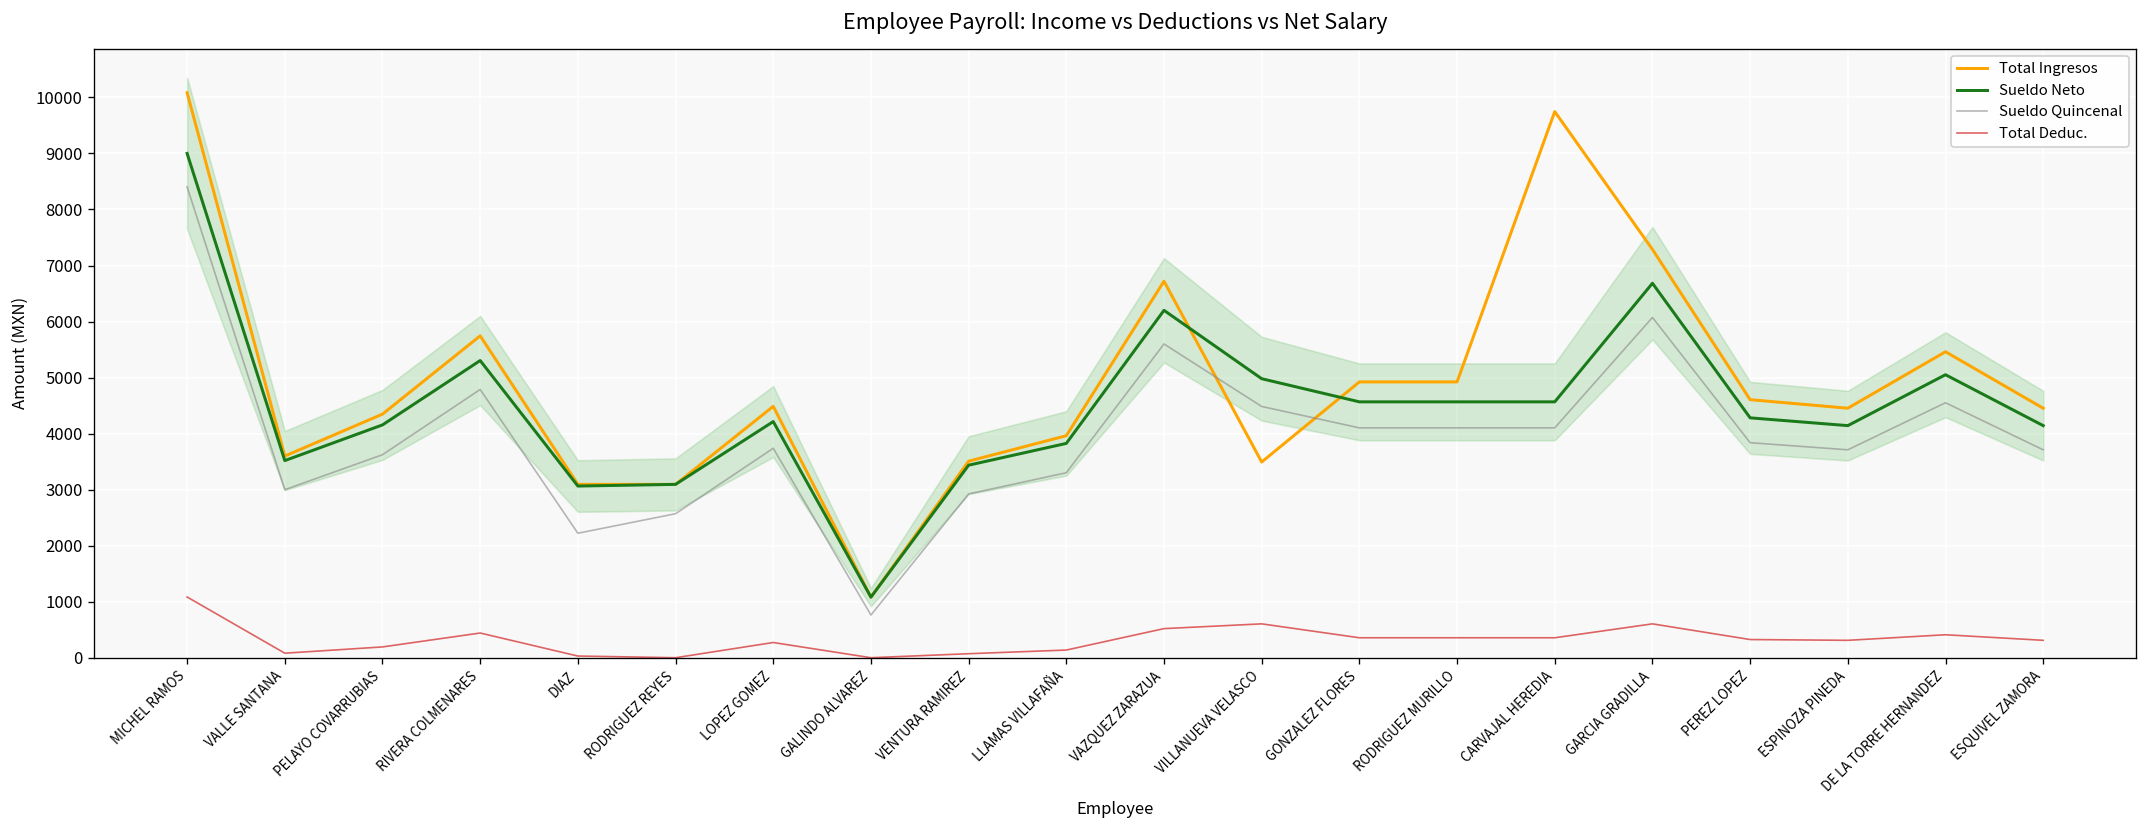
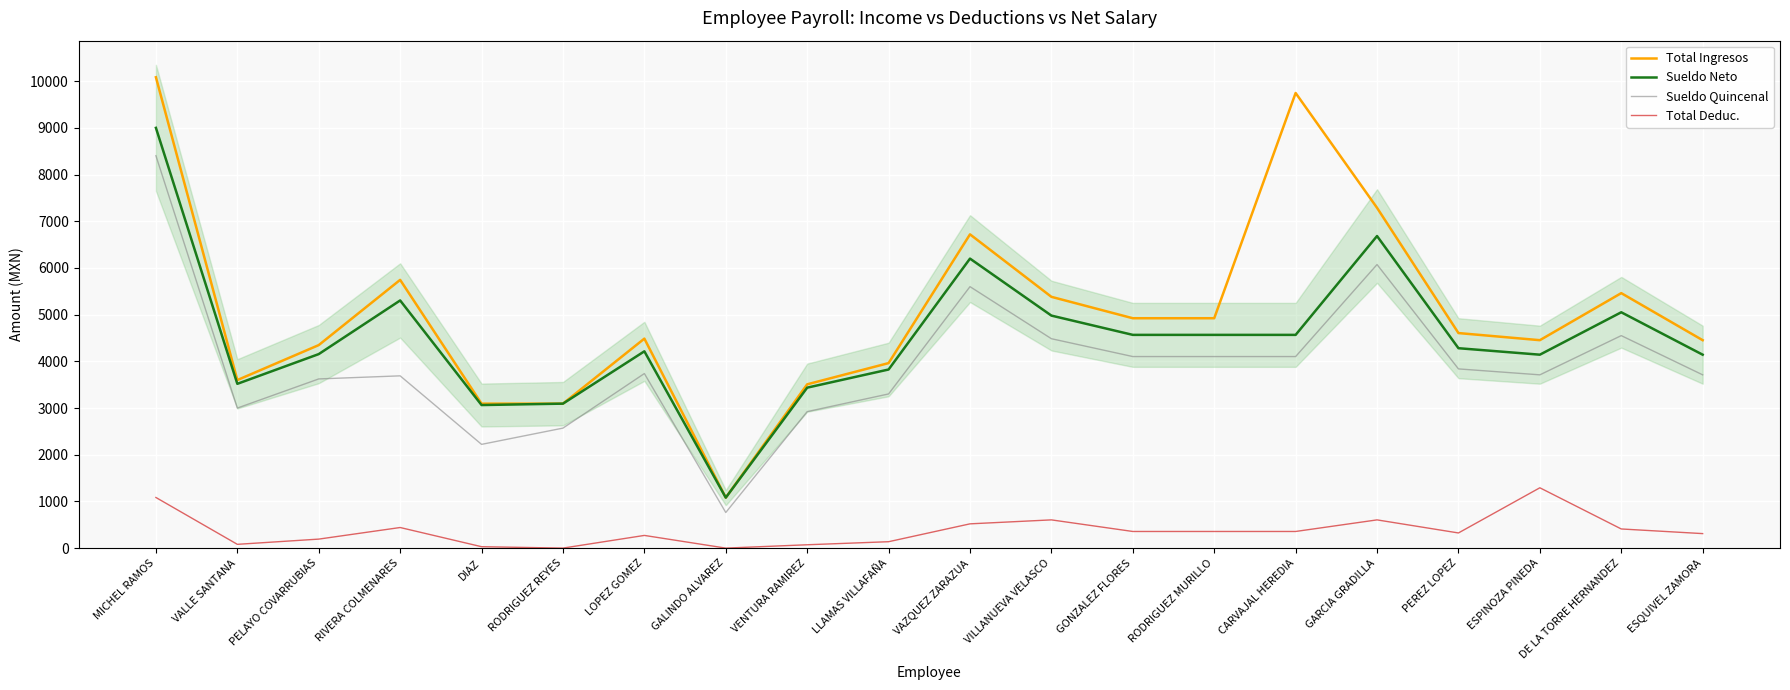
Sueldo Quincenal, RIVERA COLMENARES: 4800 -> 3700
Total Ingresos, VILLANUEVA VELASCO: 3500 -> 5400
Total Deduc., ESPINOZA PINEDA: 300 -> 1300
